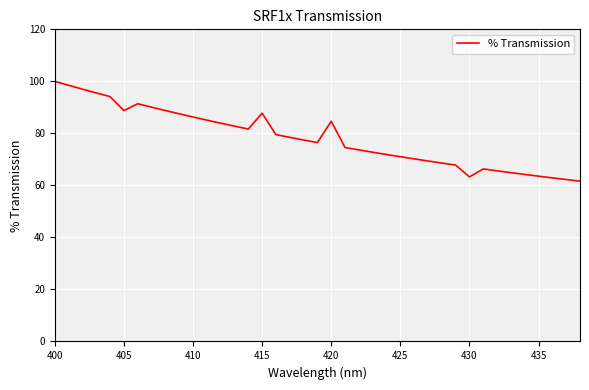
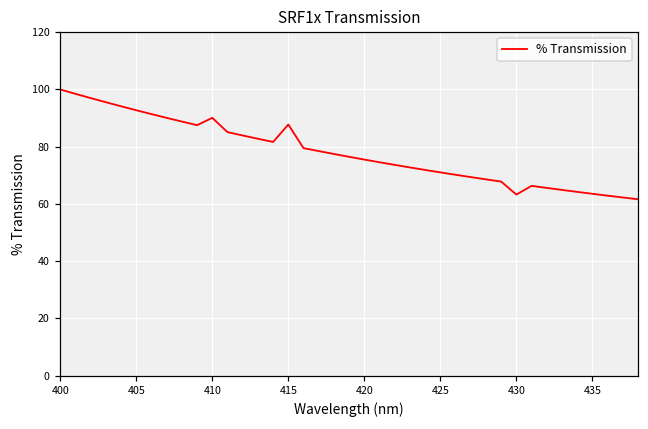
405: 89 -> 93
410: 86 -> 90
420: 85 -> 76
